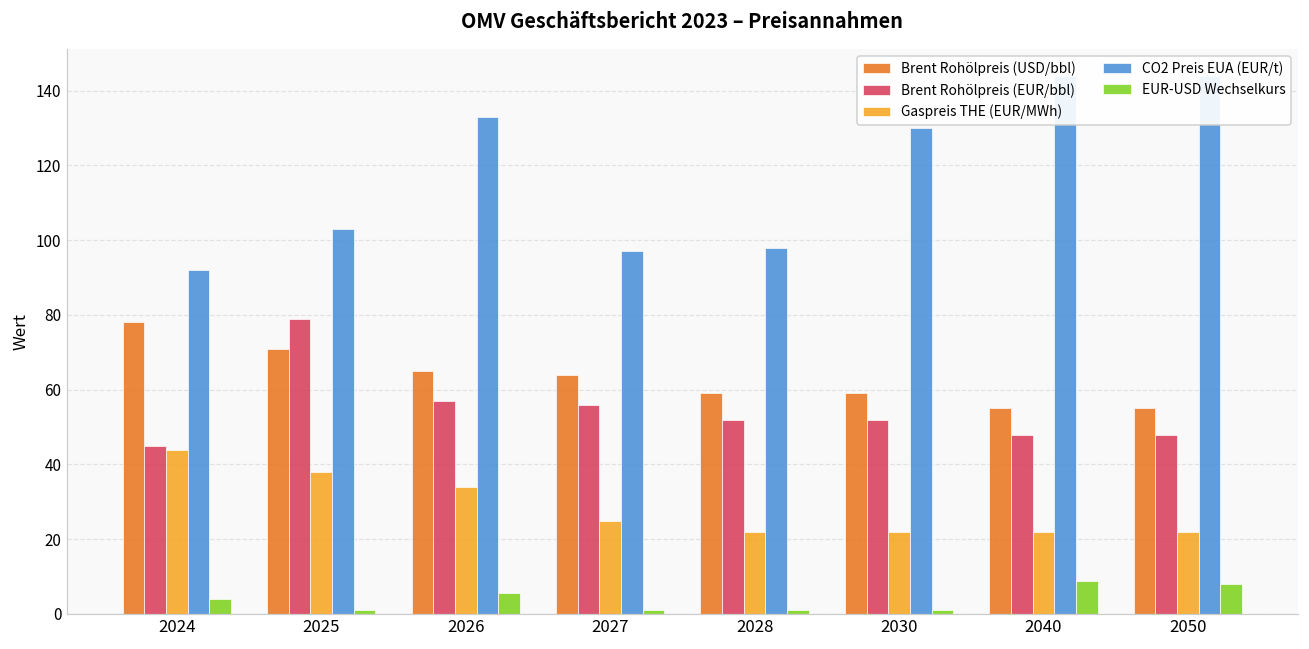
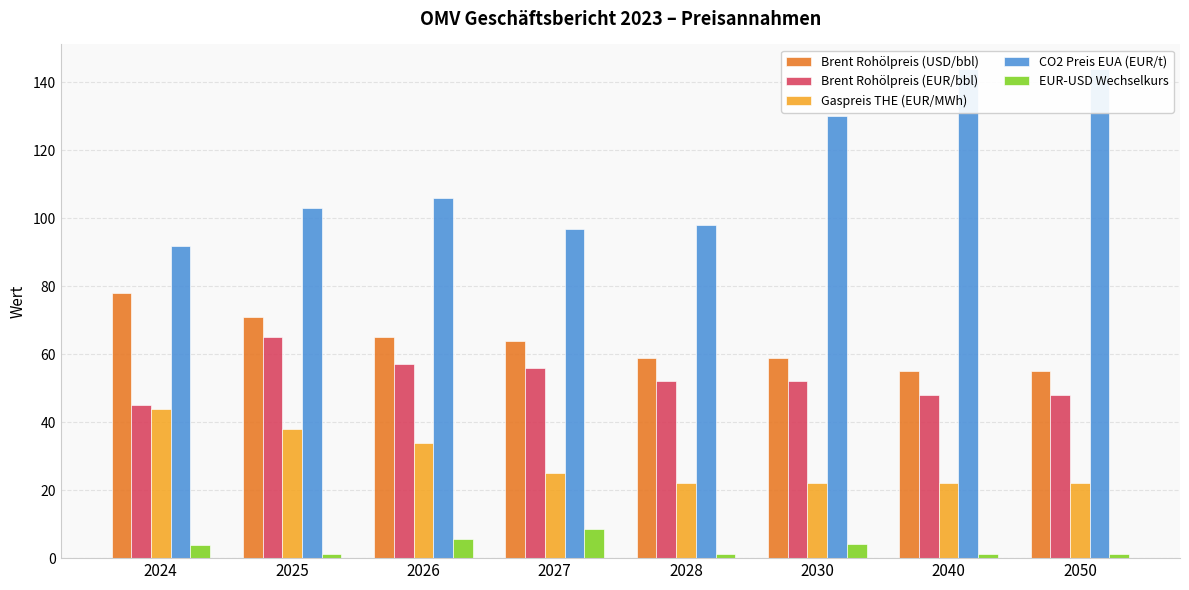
Brent Rohölpreis (EUR/bbl), 2025: 79 -> 65
CO2 Preis EUA (EUR/t), 2026: 133 -> 106
EUR-USD Wechselkurs, 2027: 1 -> 8
EUR-USD Wechselkurs, 2030: 1 -> 4
EUR-USD Wechselkurs, 2040: 9 -> 1
EUR-USD Wechselkurs, 2050: 8 -> 1
